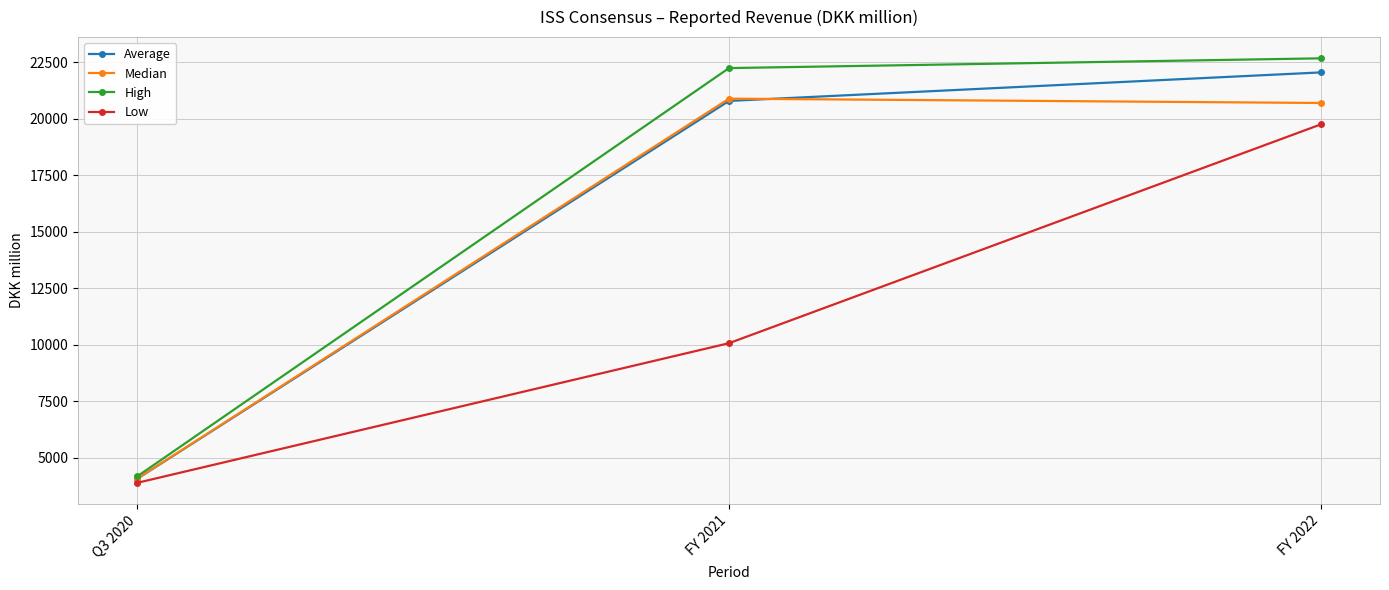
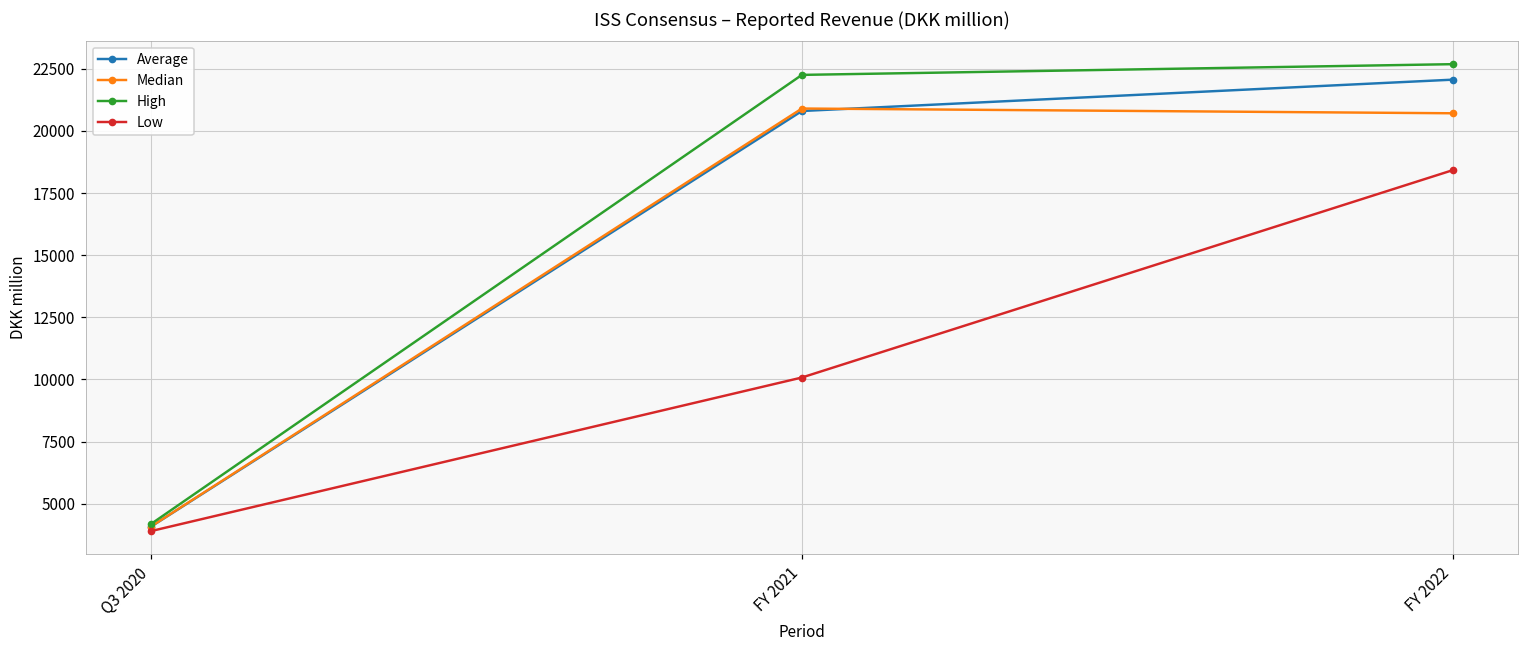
Low, FY 2022: 19800 -> 18400
